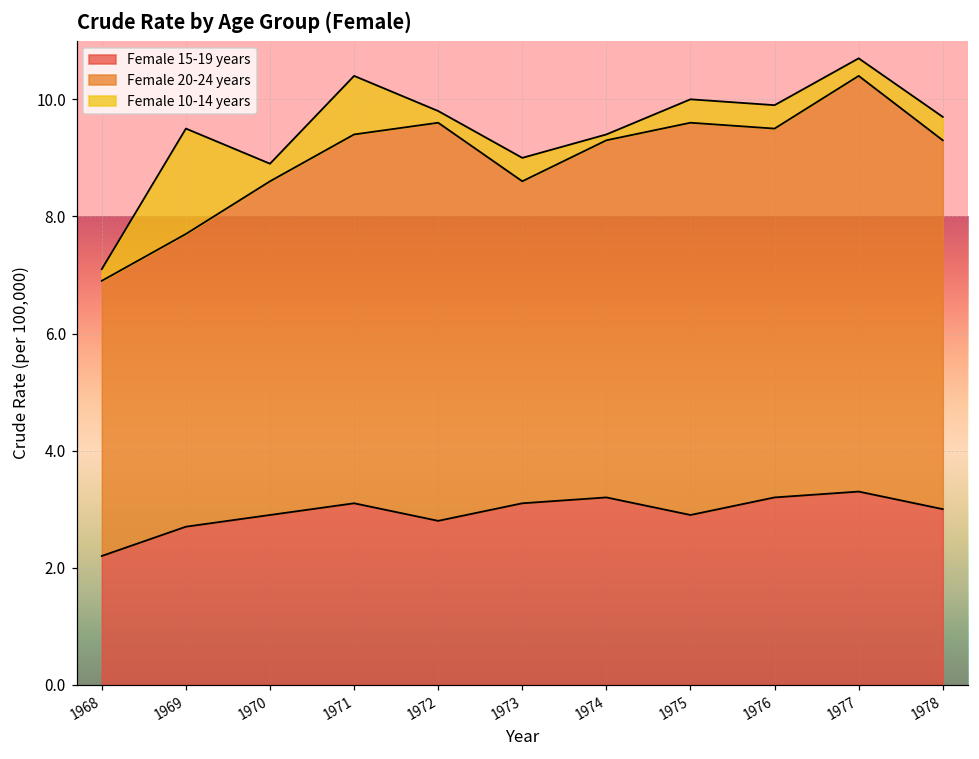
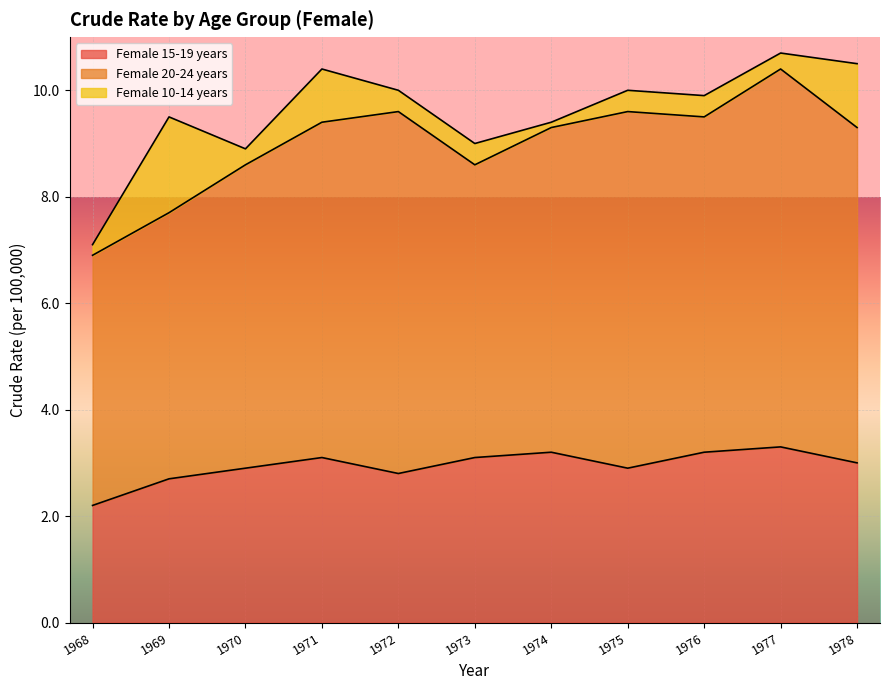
Female 10-14 years, 1972: 0.2 -> 0.4
Female 10-14 years, 1978: 0.4 -> 1.2
